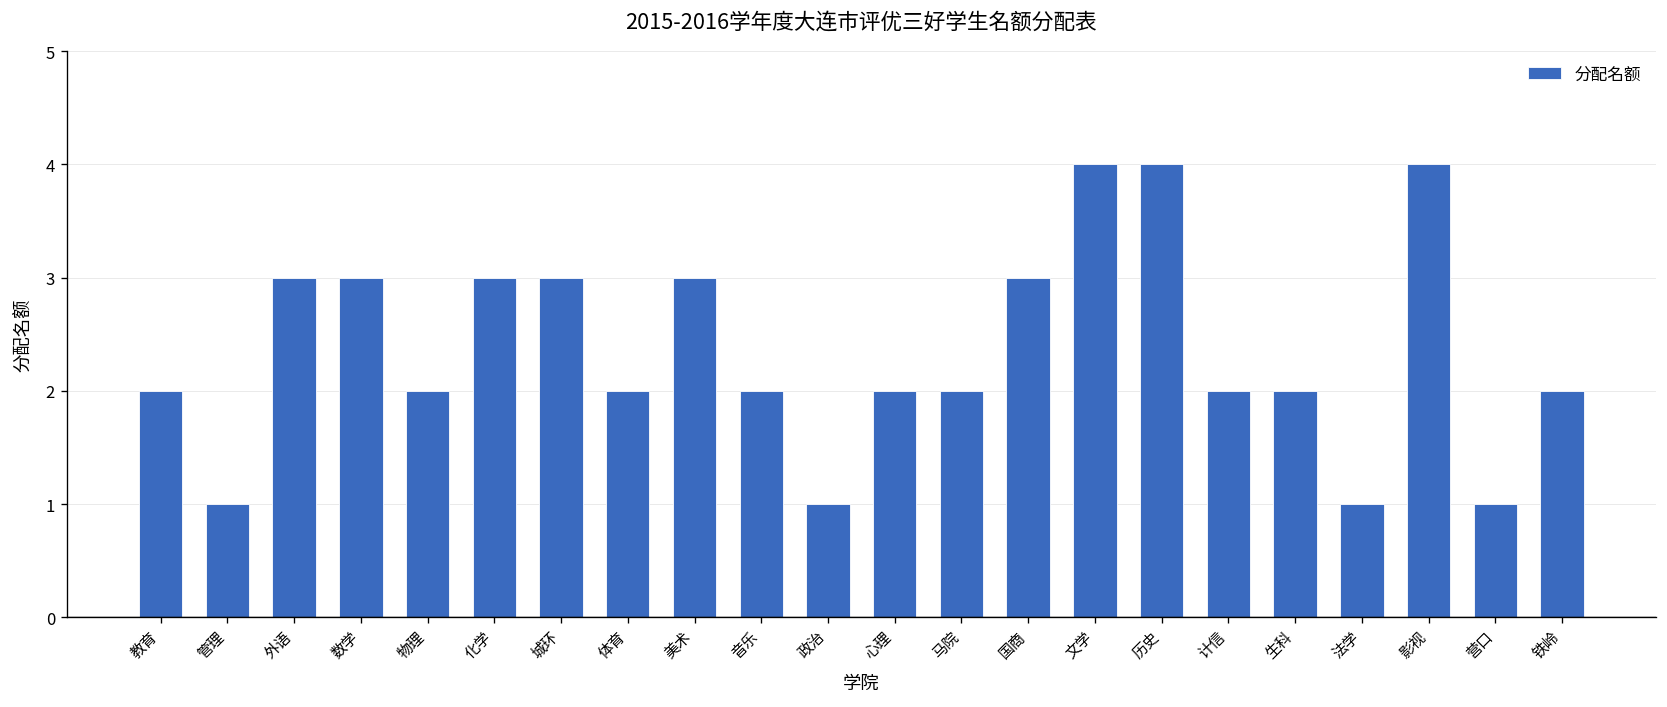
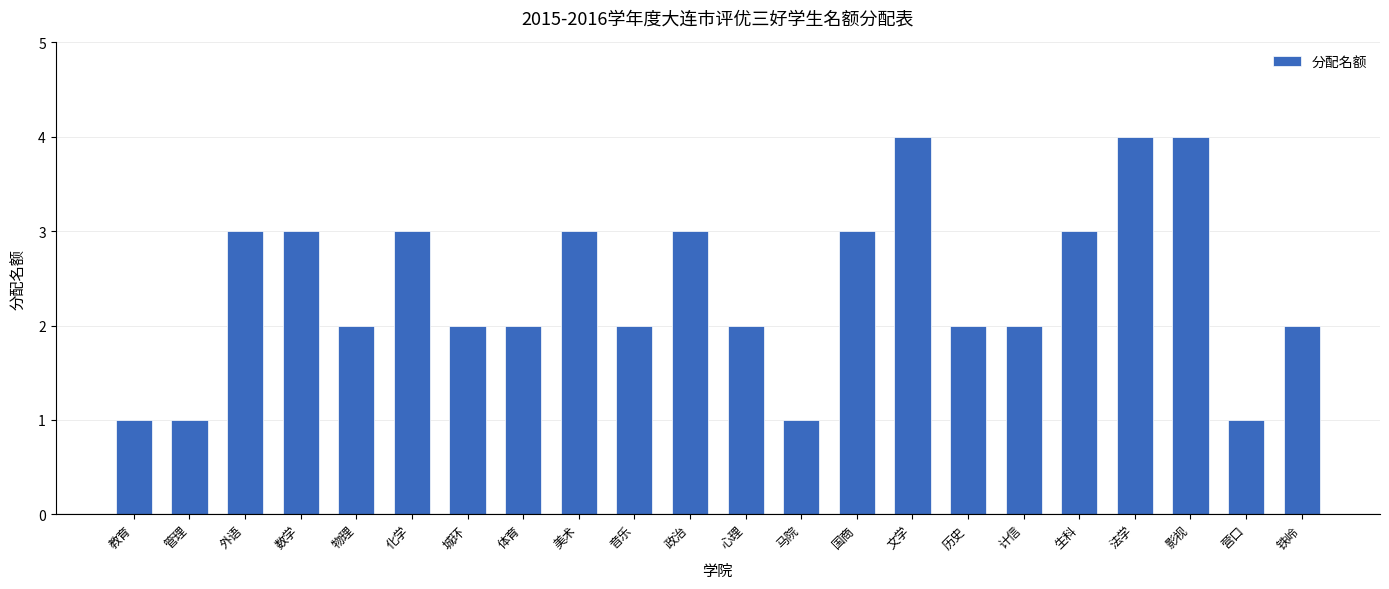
教育: 2 -> 1
城环: 3 -> 2
政治: 1 -> 3
马院: 2 -> 1
历史: 4 -> 2
生科: 2 -> 3
法学: 1 -> 4
